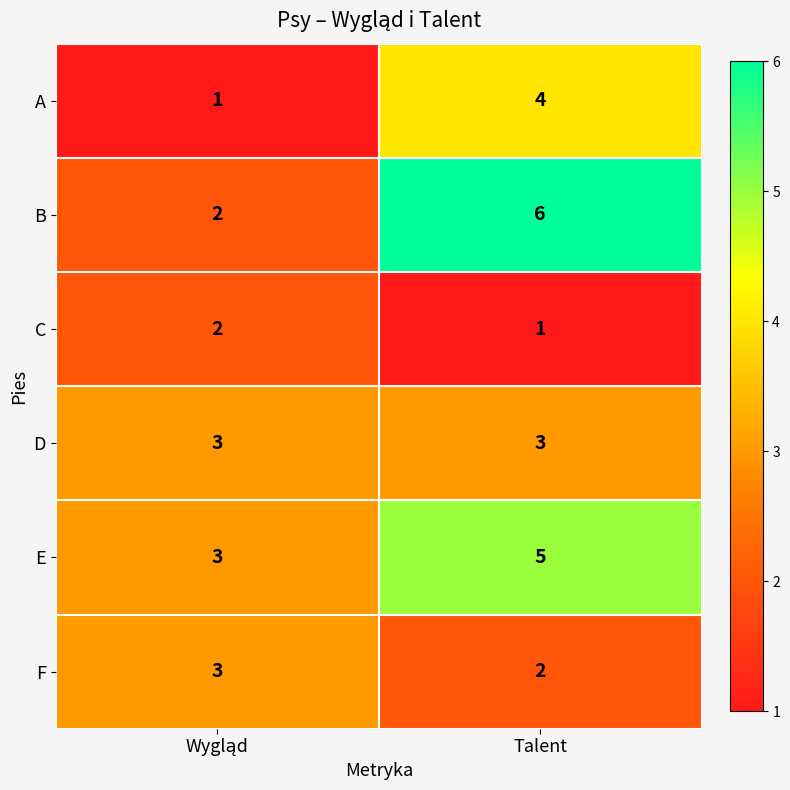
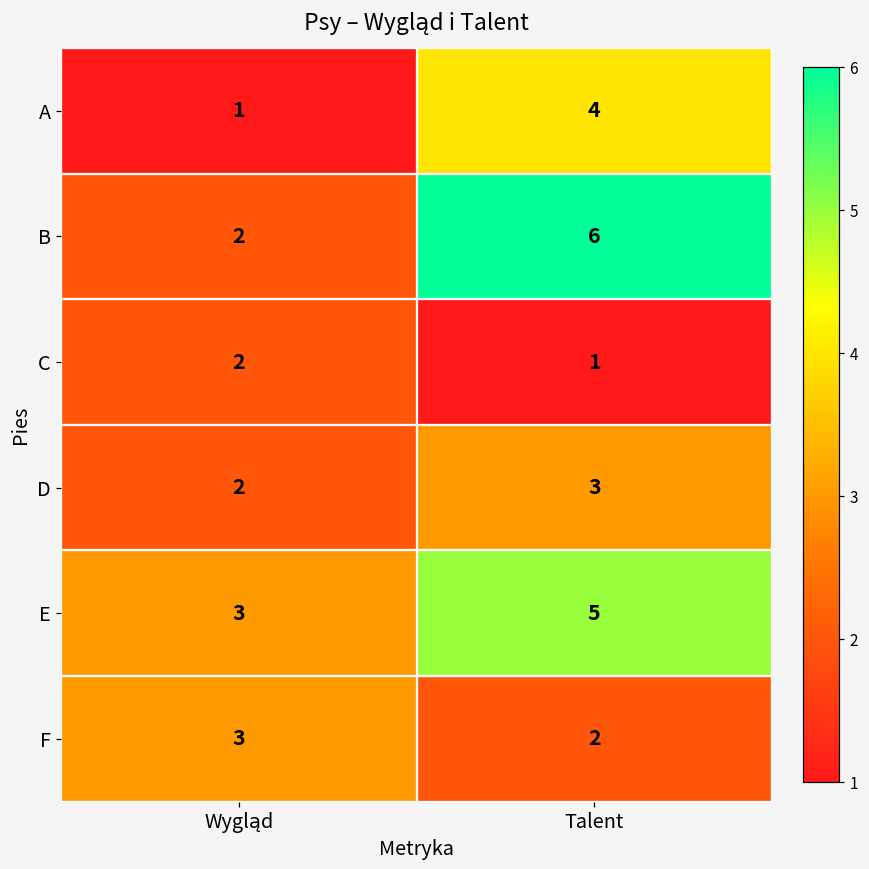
D, Wygląd: 3 -> 2
